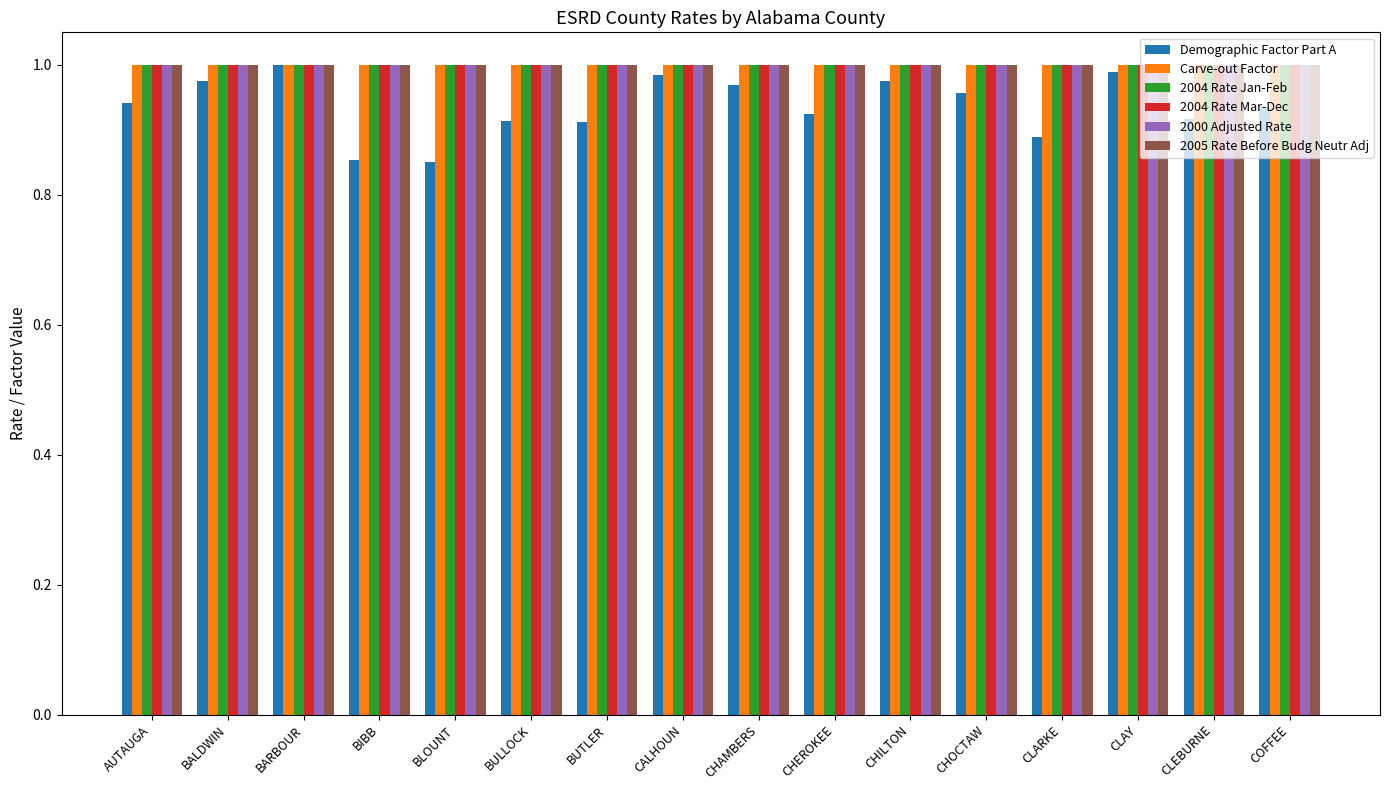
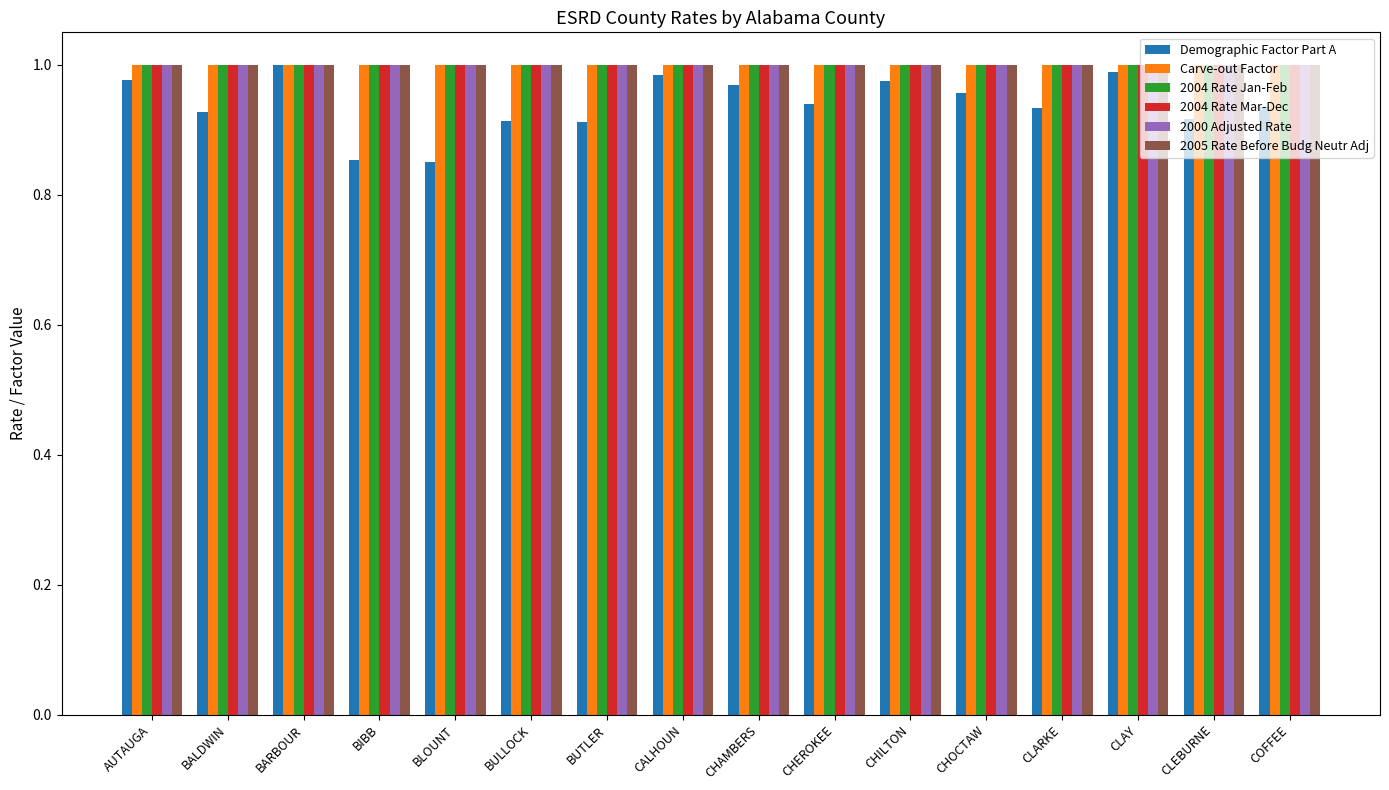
Demographic Factor Part A, AUTAUGA: 0.94 -> 0.98
Demographic Factor Part A, BALDWIN: 0.98 -> 0.93
Demographic Factor Part A, CHEROKEE: 0.92 -> 0.94
Demographic Factor Part A, CLARKE: 0.89 -> 0.93
